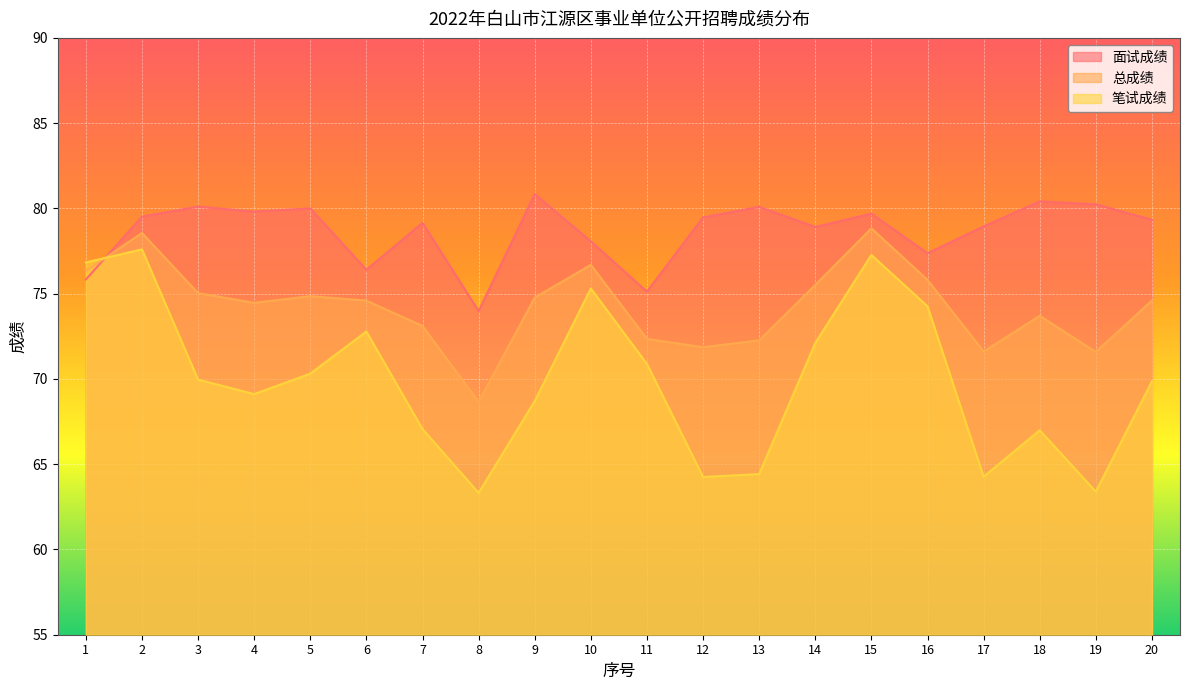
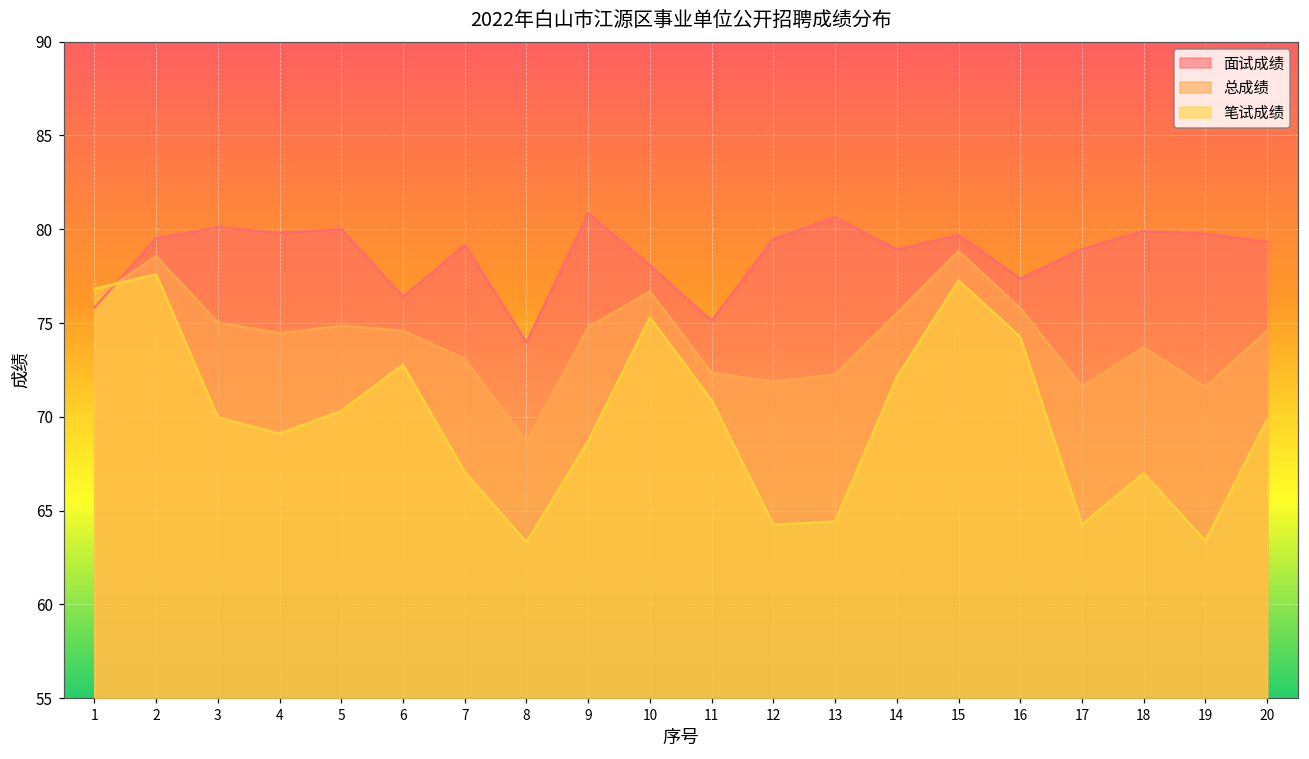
面试成绩, 13: 80.1 -> 80.6
面试成绩, 18: 80.4 -> 79.9
面试成绩, 19: 80.2 -> 79.8
